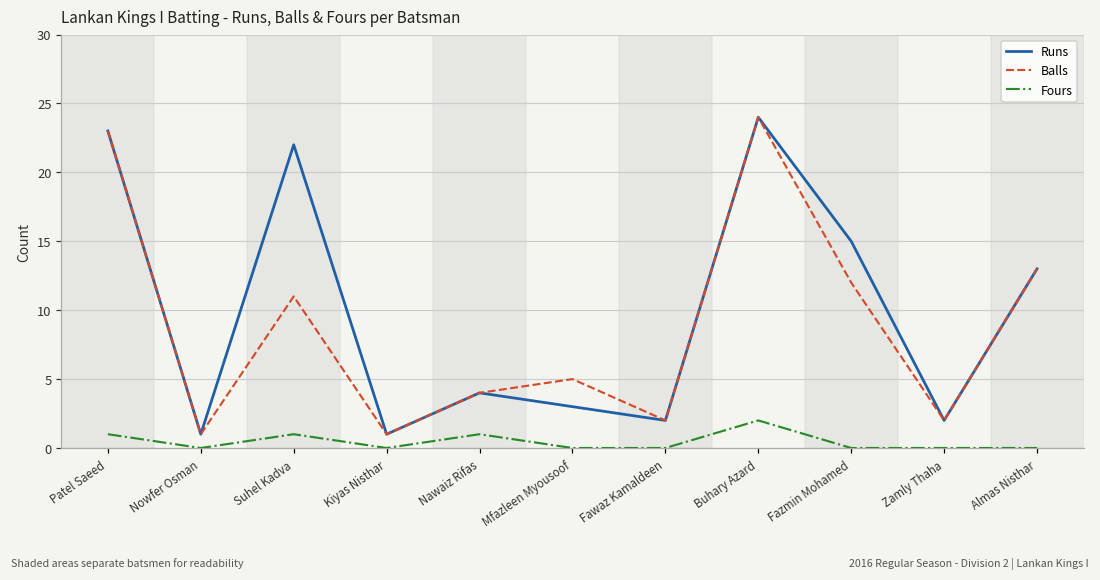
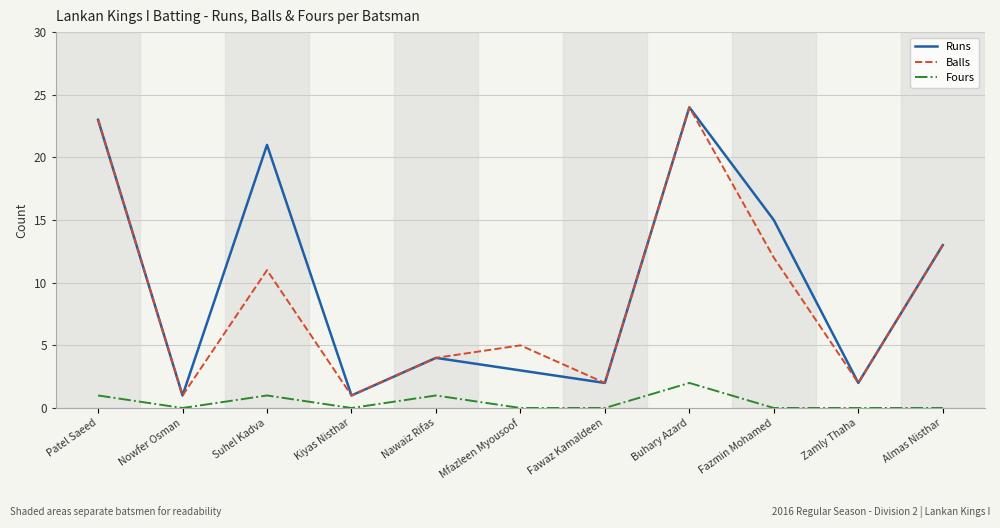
Runs, Suhel Kadva: 22 -> 21
